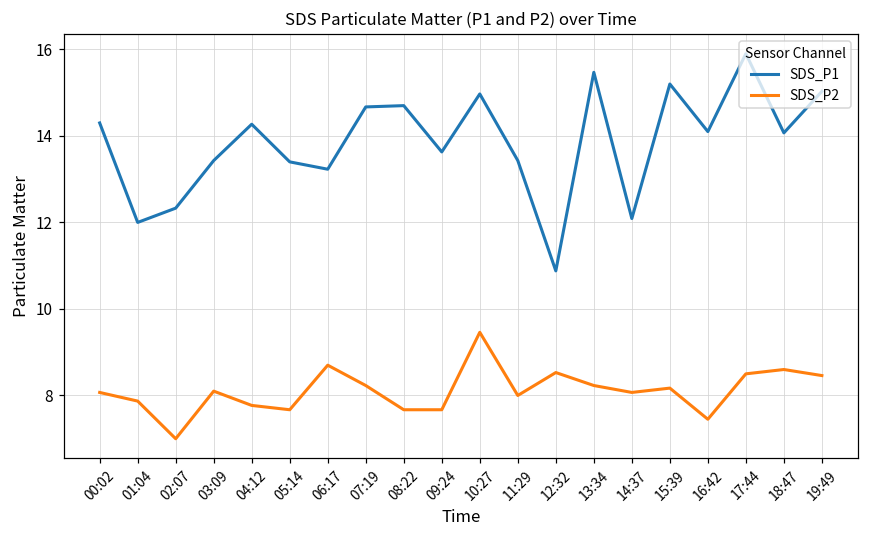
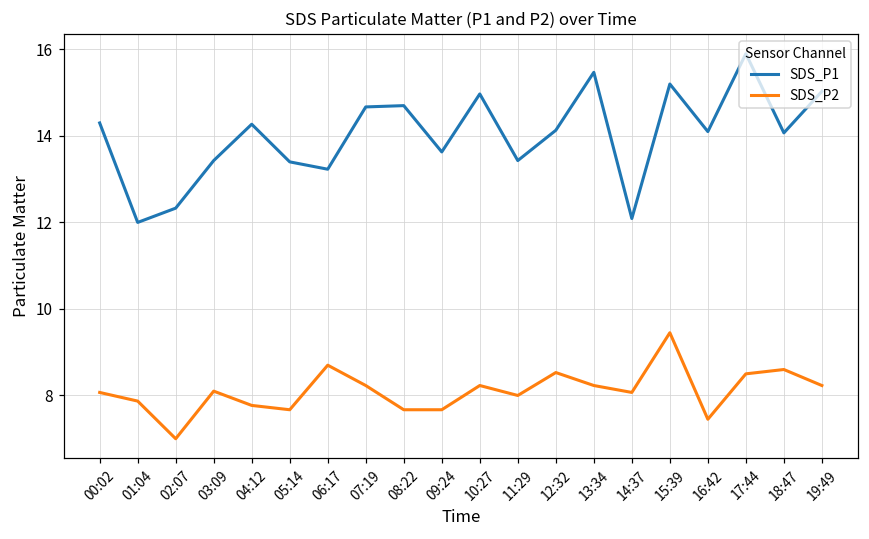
SDS_P2, 10:27: 9.5 -> 8.2
SDS_P1, 12:32: 10.9 -> 14.1
SDS_P2, 15:39: 8.2 -> 9.5
SDS_P2, 19:49: 8.5 -> 8.2
